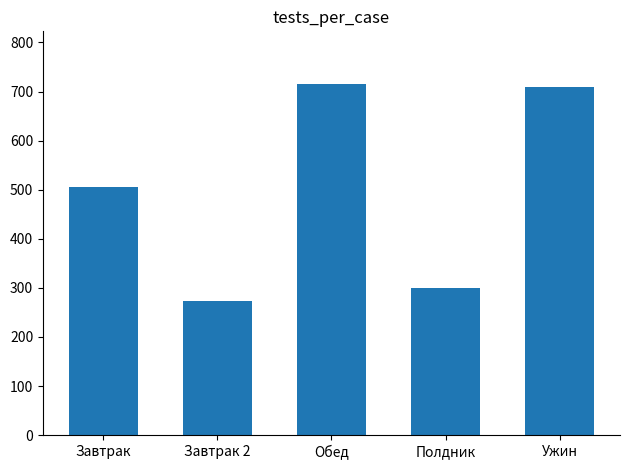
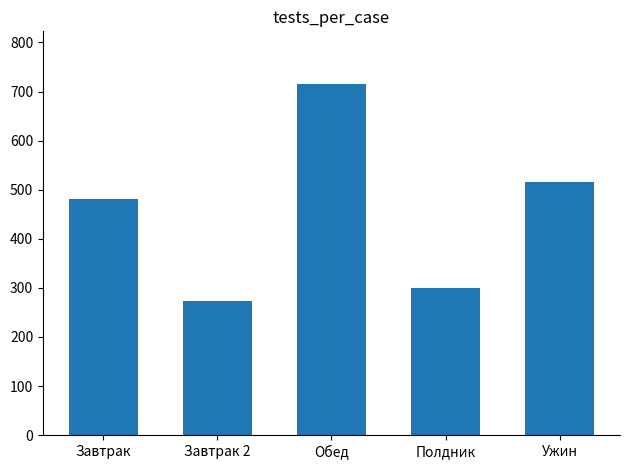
Завтрак: 510 -> 480
Ужин: 710 -> 520
